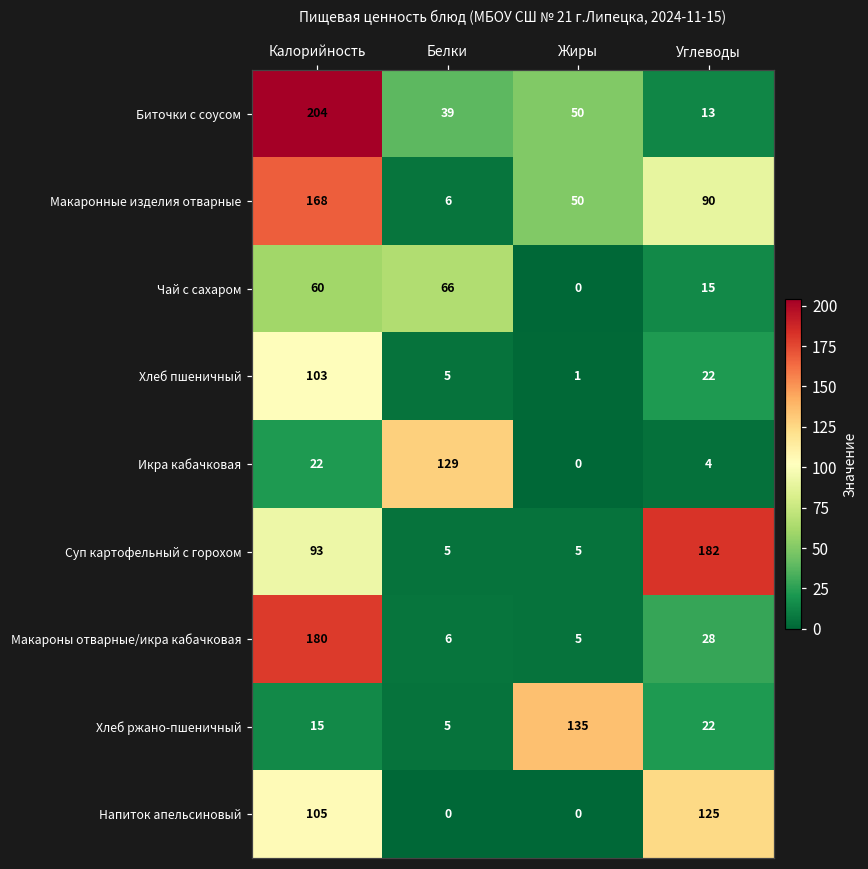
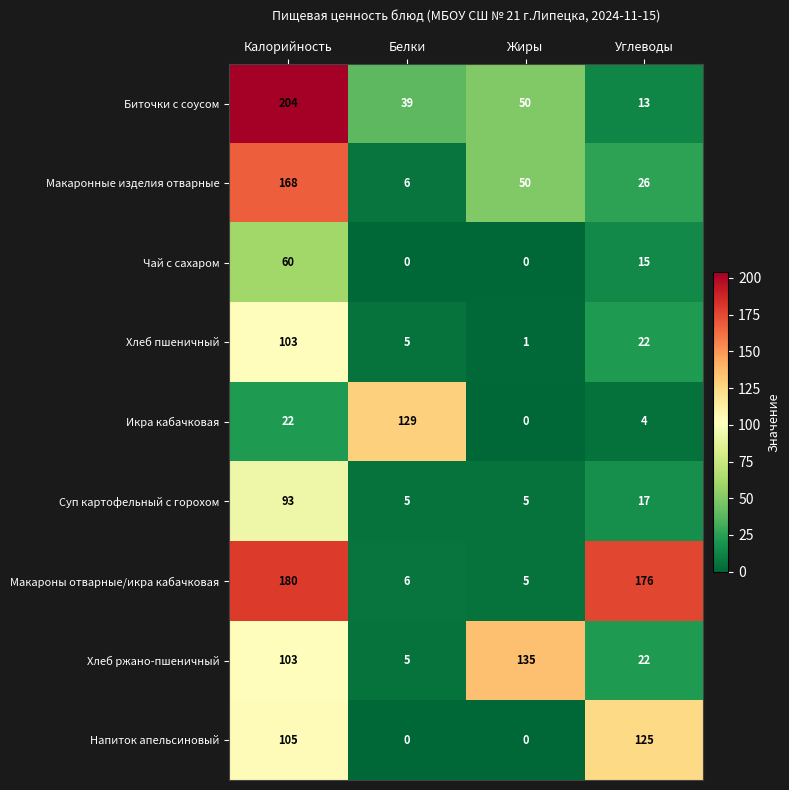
Макаронные изделия отварные, Углеводы: 90 -> 26
Чай с сахаром, Белки: 66 -> 0
Суп картофельный с горохом, Углеводы: 182 -> 17
Макароны отварные/икра кабачковая, Углеводы: 28 -> 176
Хлеб ржано-пшеничный, Калорийность: 15 -> 103
